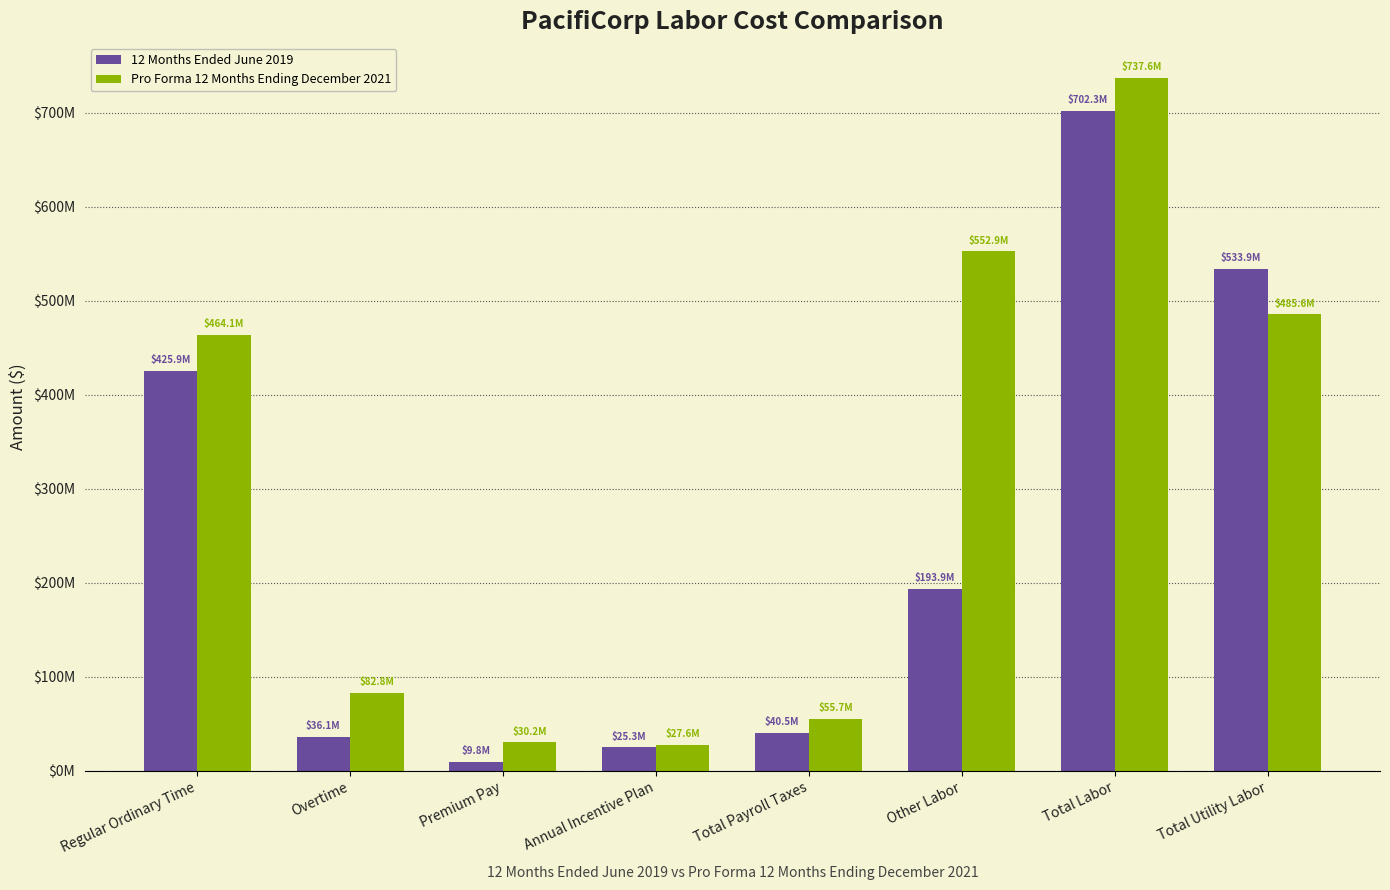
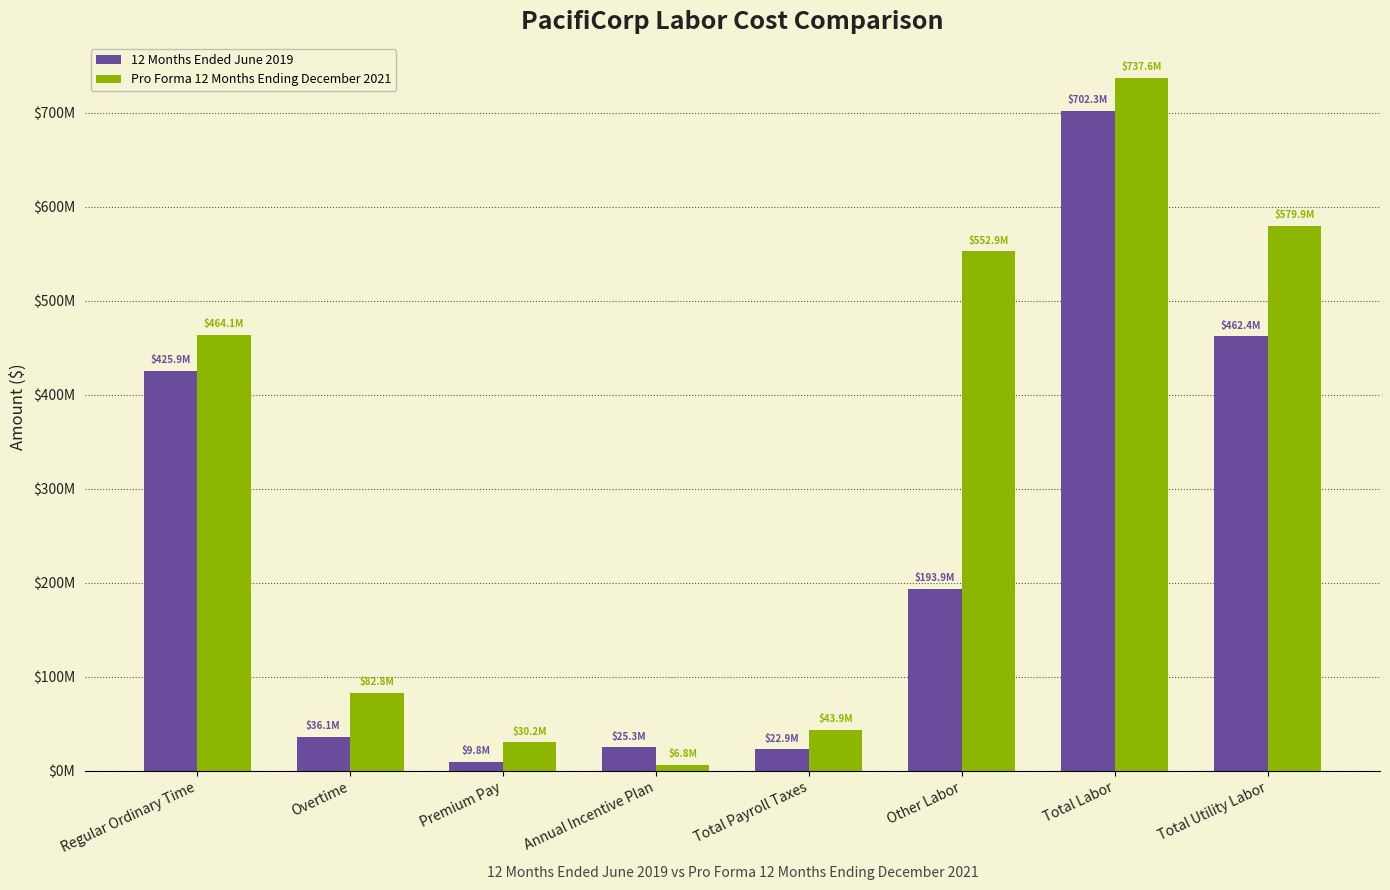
Pro Forma 12 Months Ending December 2021, Annual Incentive Plan: $27.6M -> $6.8M
12 Months Ended June 2019, Total Payroll Taxes: $40.5M -> $22.9M
Pro Forma 12 Months Ending December 2021, Total Payroll Taxes: $55.7M -> $43.9M
12 Months Ended June 2019, Total Utility Labor: $533.9M -> $462.4M
Pro Forma 12 Months Ending December 2021, Total Utility Labor: $485.6M -> $579.9M
